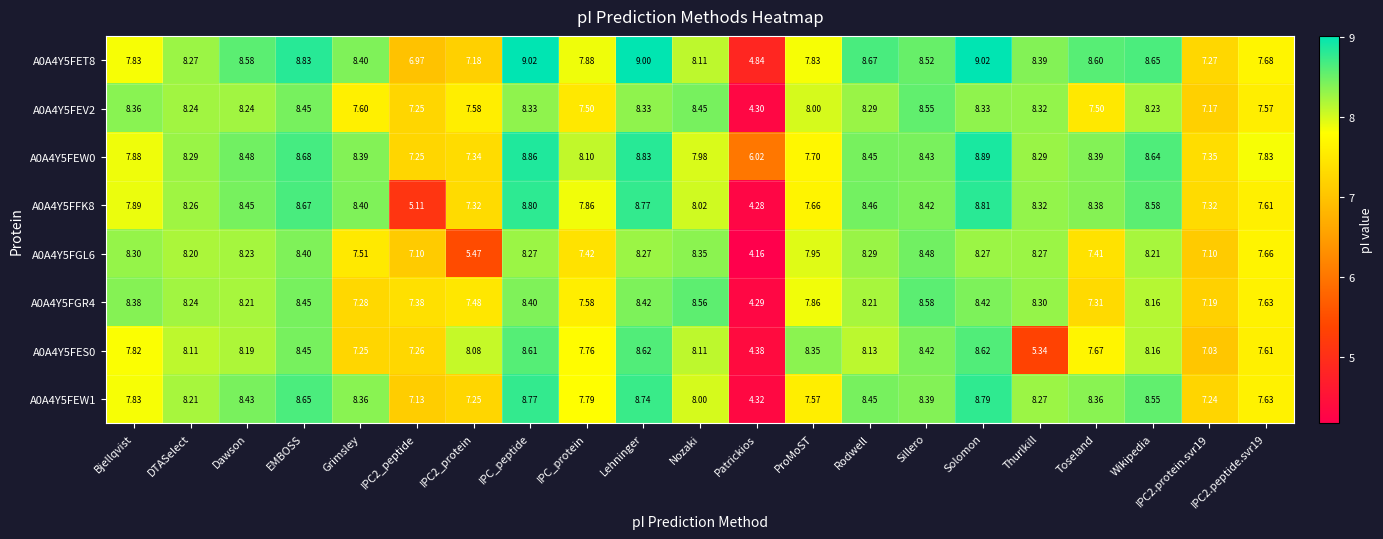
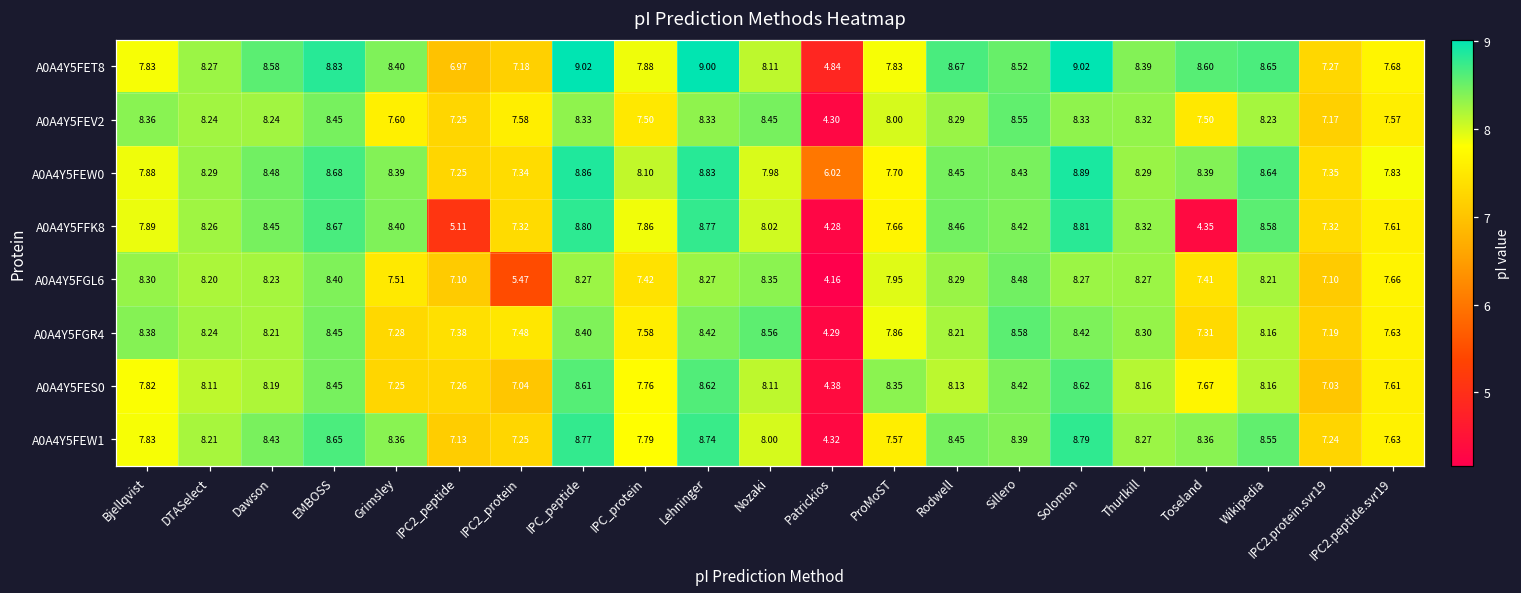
A0A4Y5FFK8, Toseland: 8.38 -> 4.35
A0A4Y5FES0, IPC2_protein: 8.08 -> 7.04
A0A4Y5FES0, Thurlkill: 5.34 -> 8.16
